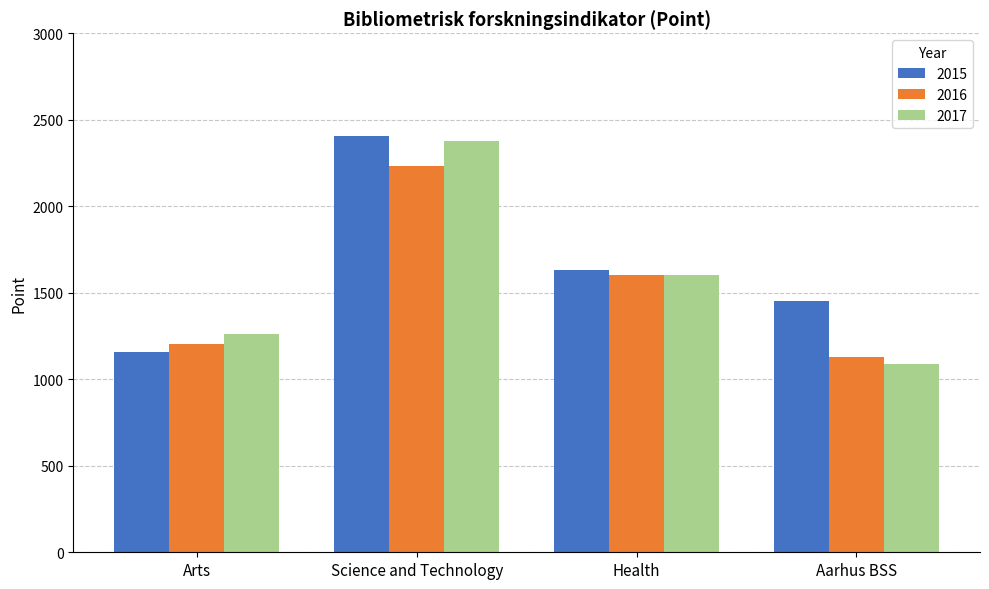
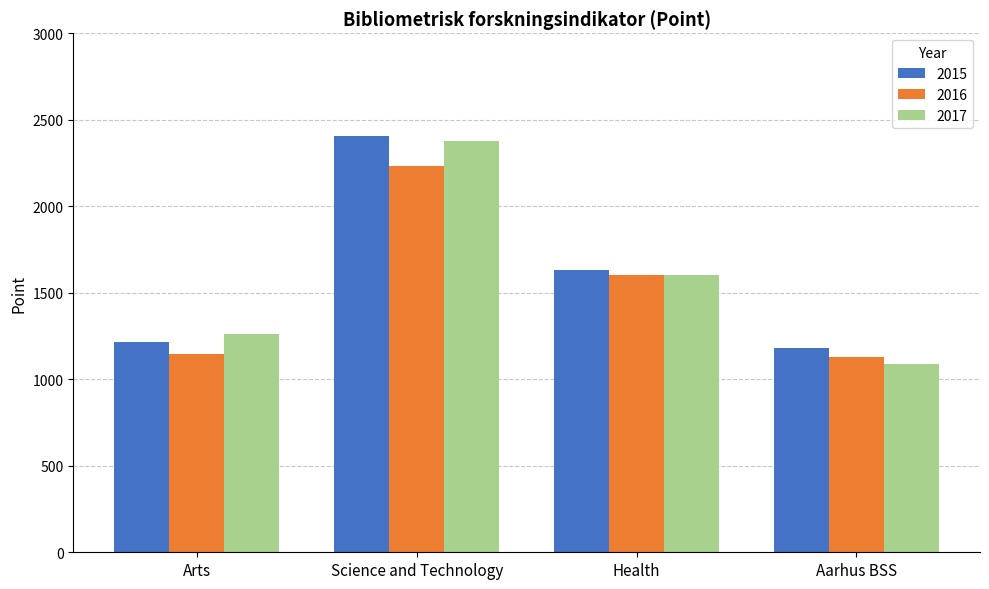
2015, Arts: 1160 -> 1220
2016, Arts: 1210 -> 1150
2015, Aarhus BSS: 1450 -> 1180
